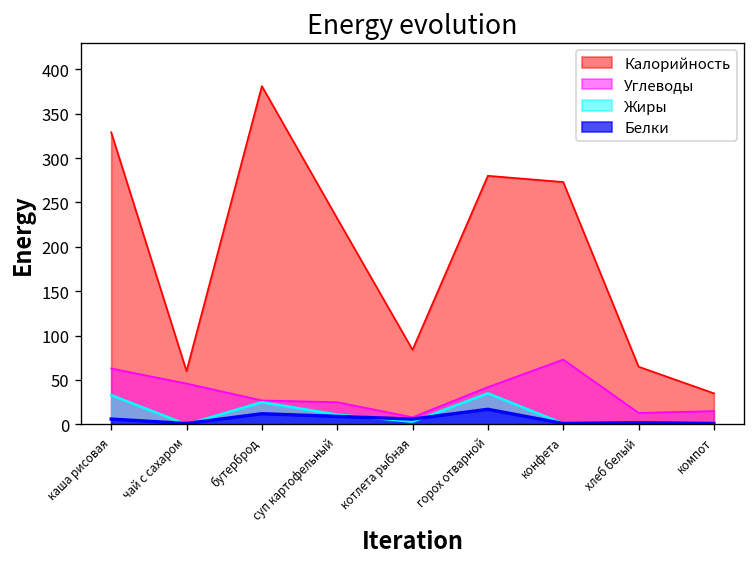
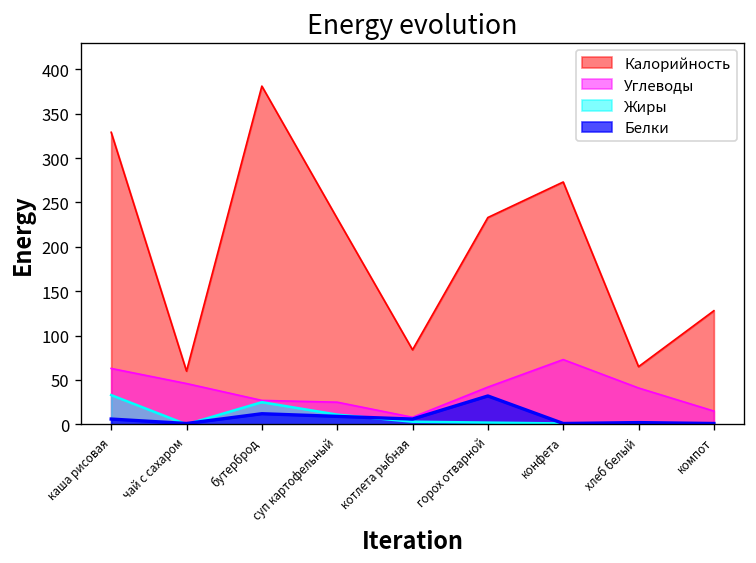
Калорийность, горох отварной: 280 -> 230
Жиры, горох отварной: 40 -> 0
Белки, горох отварной: 20 -> 30
Углеводы, хлеб белый: 10 -> 40
Калорийность, компот: 40 -> 130
